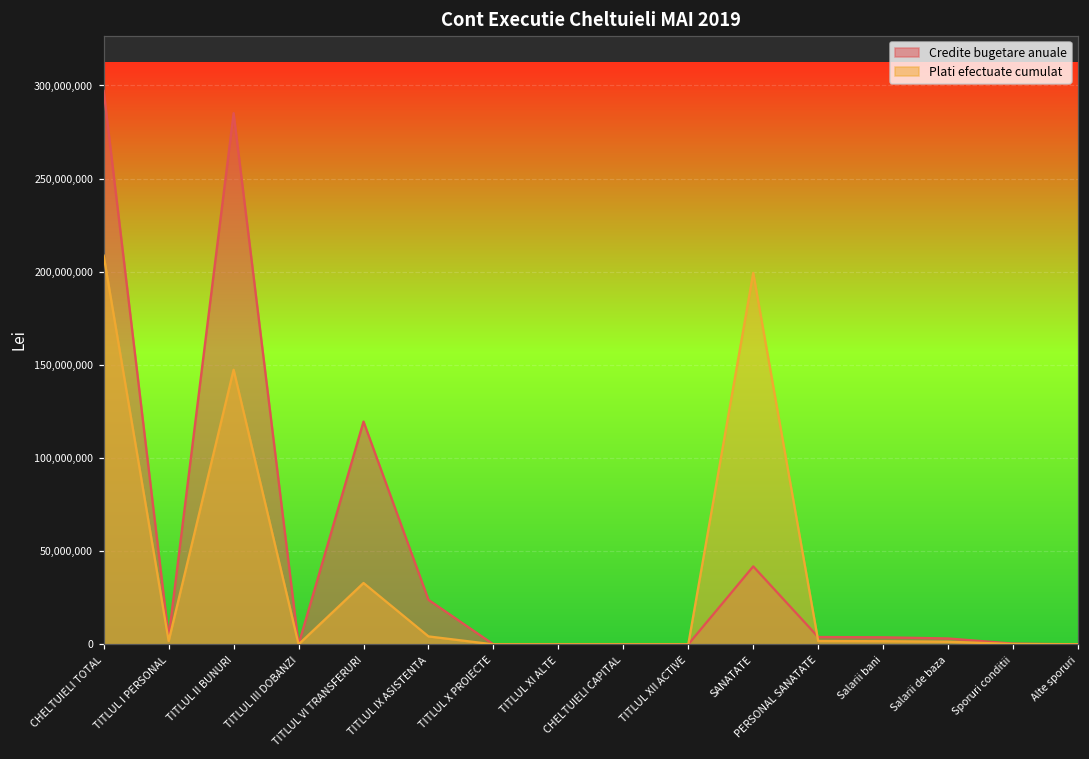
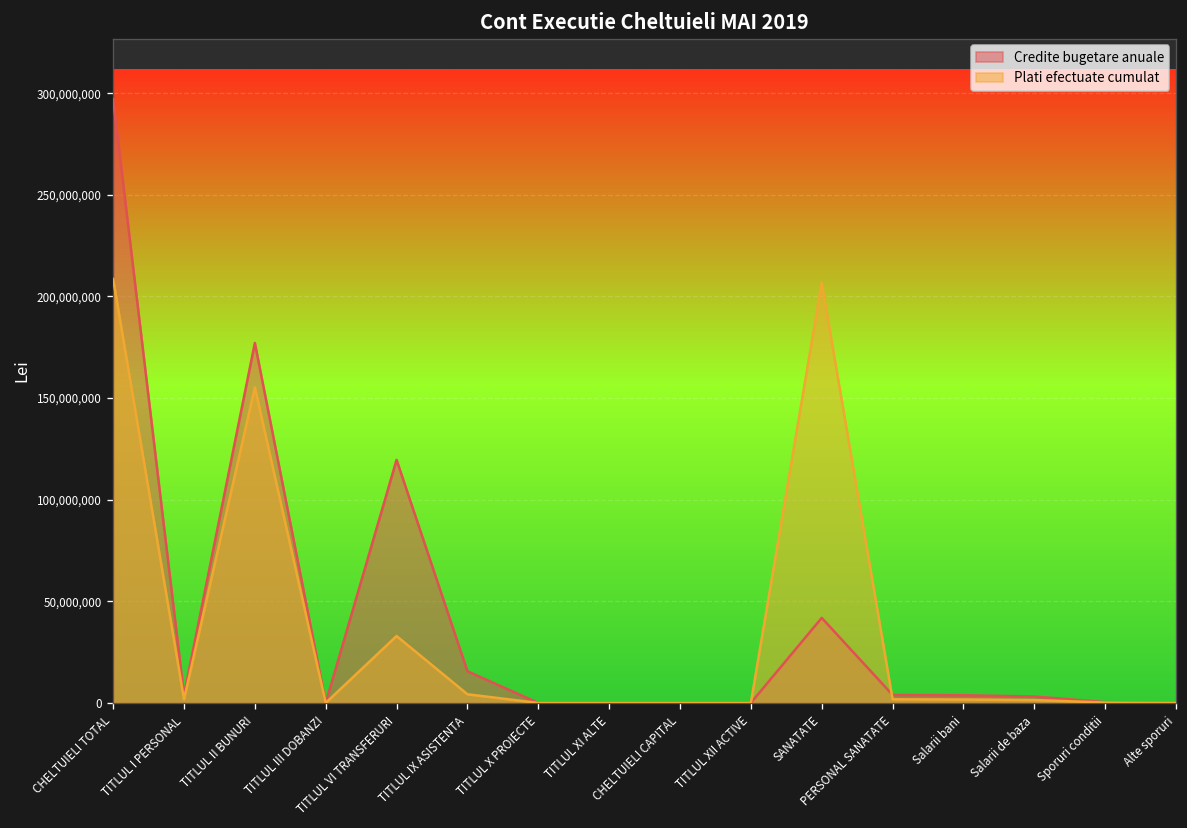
Credite bugetare anuale, TITLUL II BUNURI: 285,000,000 -> 177,000,000
Plati efectuate cumulat, TITLUL II BUNURI: 147,000,000 -> 155,000,000
Credite bugetare anuale, TITLUL IX ASISTENTA: 24,000,000 -> 16,000,000
Plati efectuate cumulat, SANATATE: 199,000,000 -> 207,000,000
